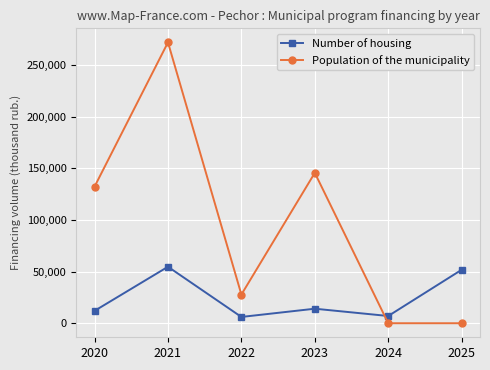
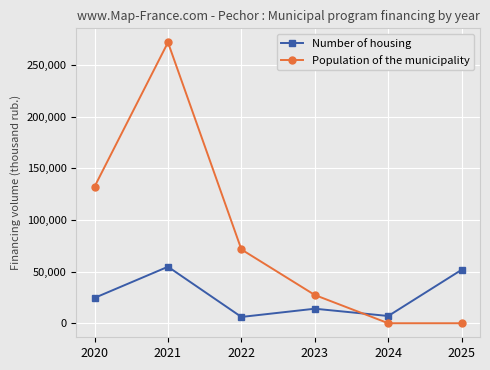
Number of housing, 2020: 12,000 -> 25,000
Population of the municipality, 2022: 28,000 -> 71,000
Population of the municipality, 2023: 146,000 -> 27,000
